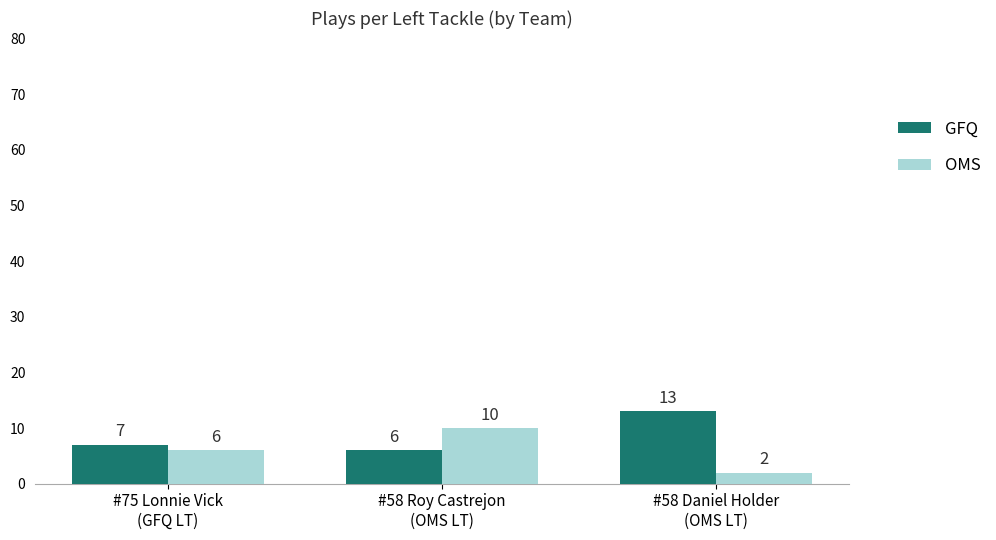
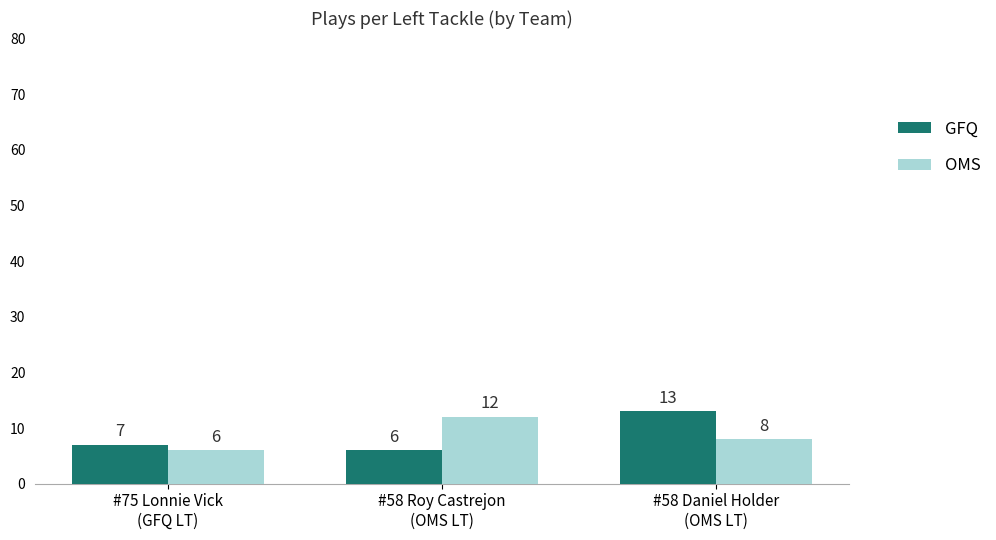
OMS, #58 Roy Castrejon (OMS LT): 10 -> 12
OMS, #58 Daniel Holder (OMS LT): 2 -> 8
